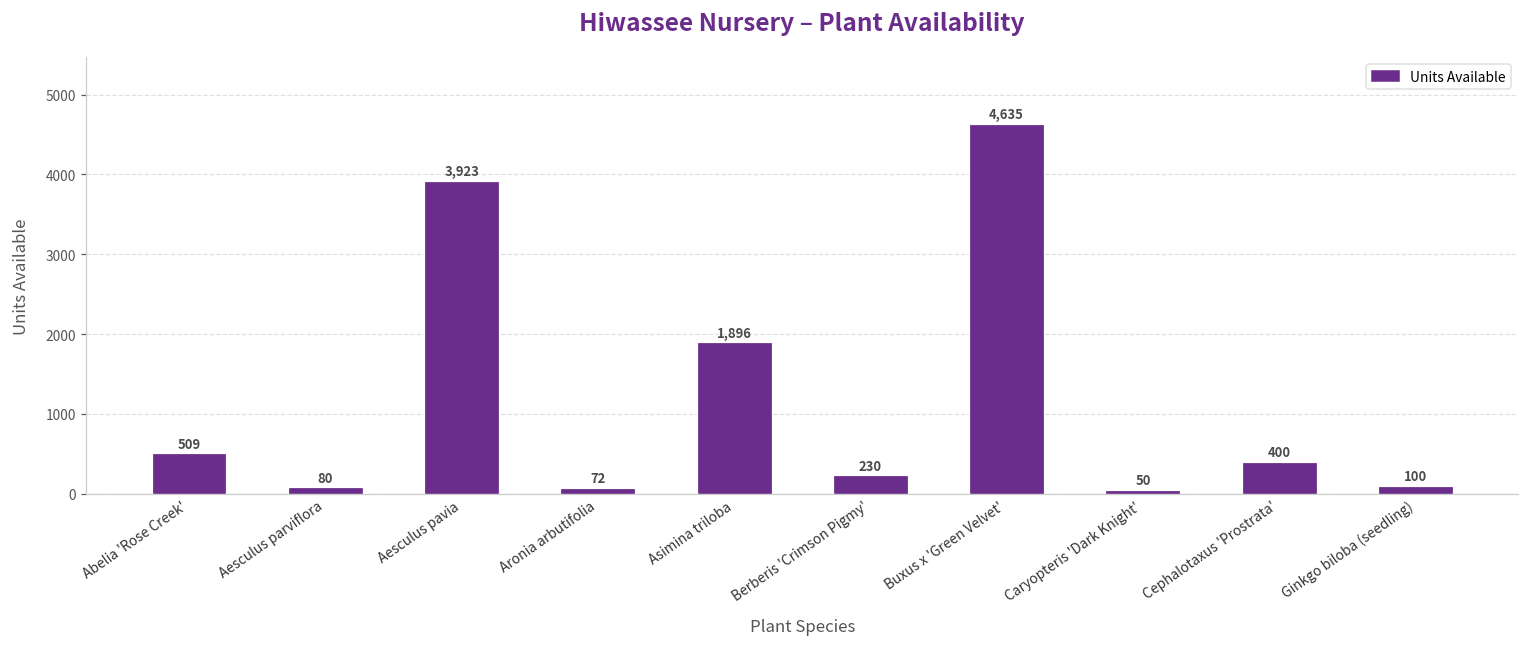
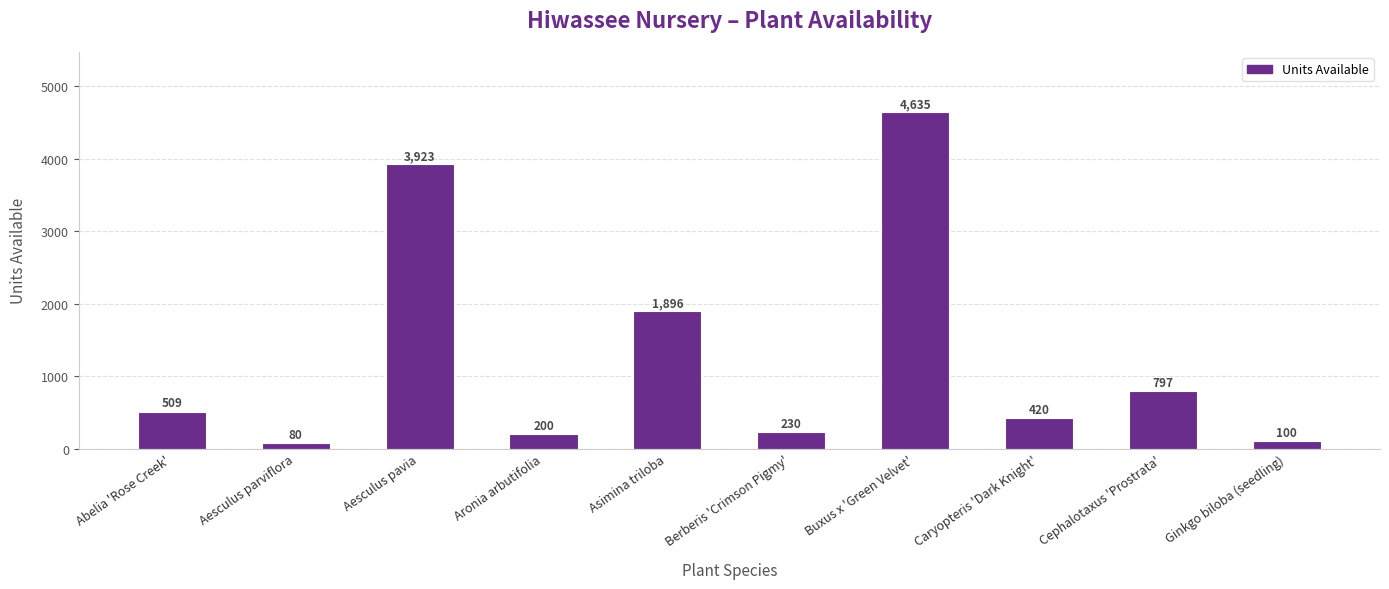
Aronia arbutifolia: 72 -> 200
Caryopteris 'Dark Knight': 50 -> 420
Cephalotaxus 'Prostrata': 400 -> 797
